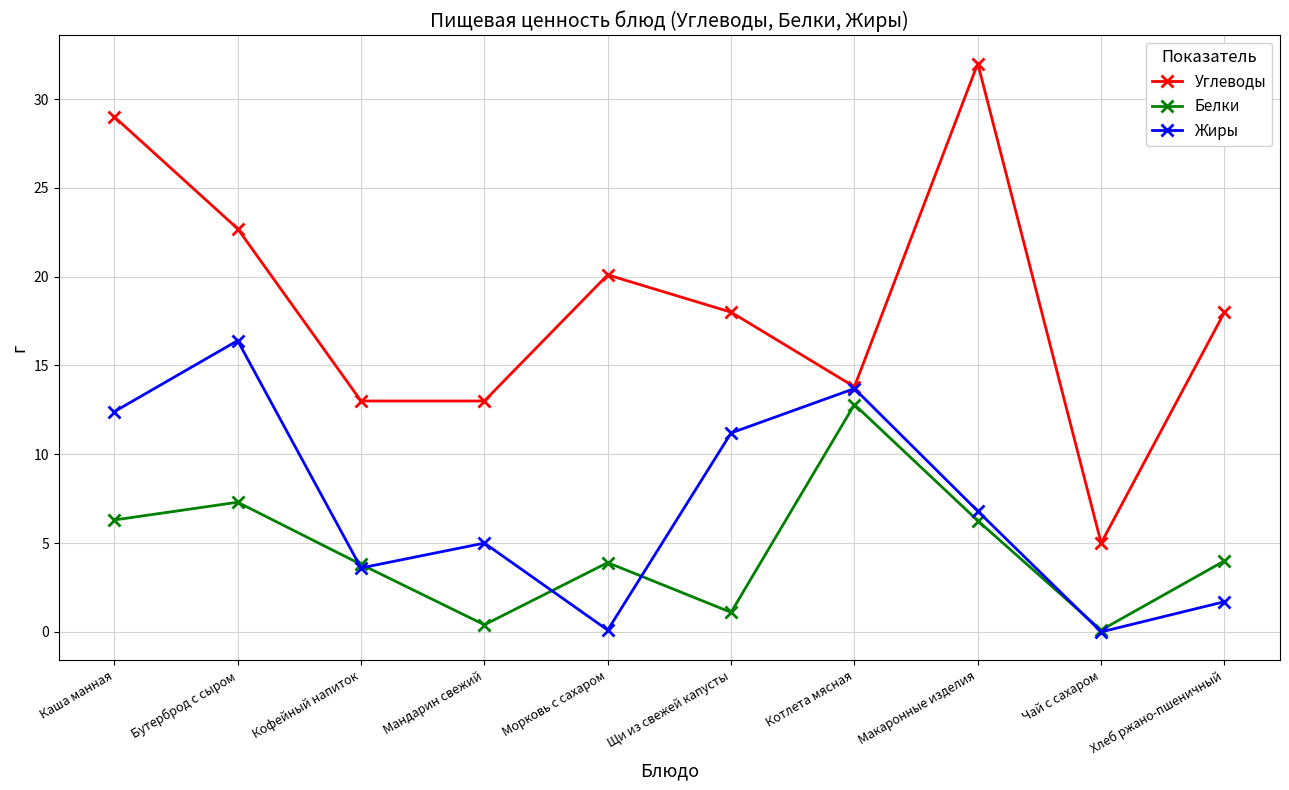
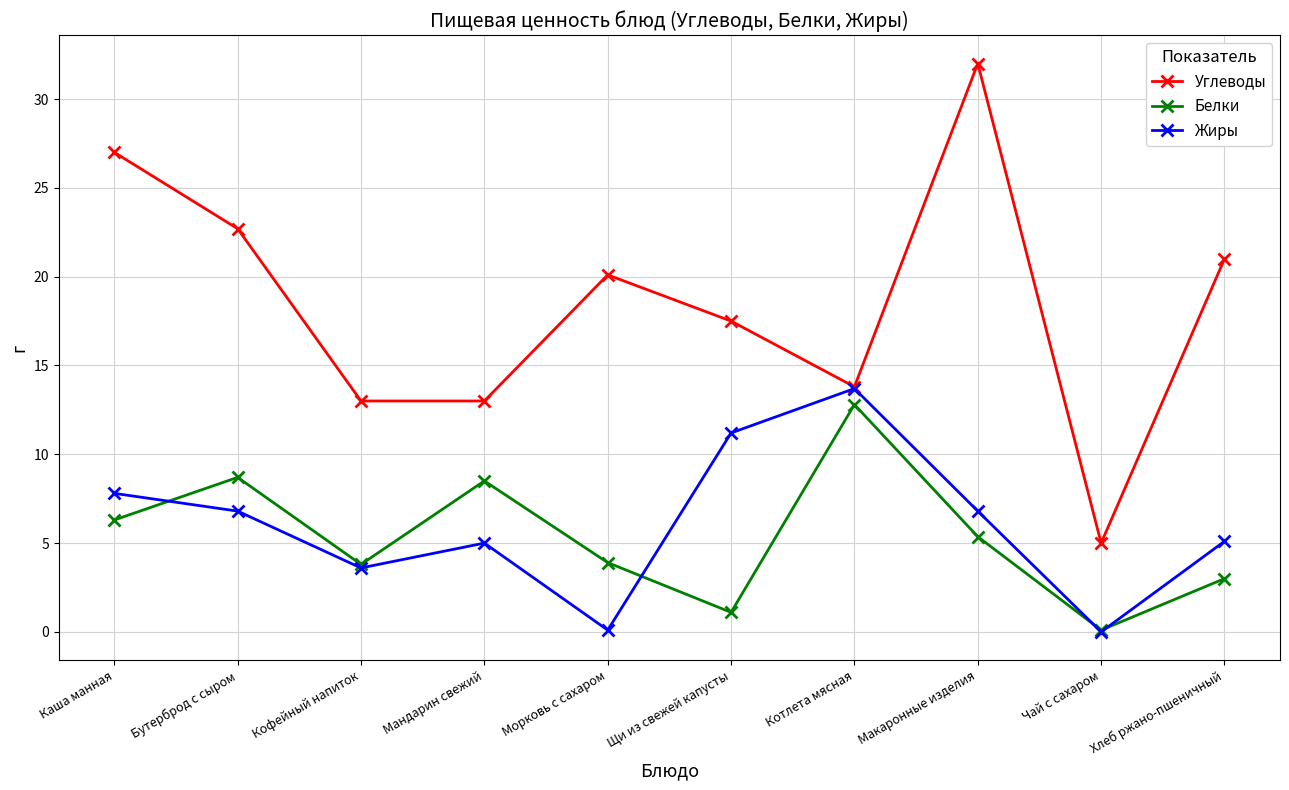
Углеводы, Каша манная: 29 -> 27
Жиры, Каша манная: 12.4 -> 7.8
Белки, Бутерброд с сыром: 7.3 -> 8.7
Жиры, Бутерброд с сыром: 16.4 -> 6.8
Белки, Мандарин свежий: 0.4 -> 8.5
Углеводы, Щи из свежей капусты: 18.0 -> 17.5
Белки, Макаронные изделия: 6.3 -> 5.4
Углеводы, Хлеб ржано-пшеничный: 18 -> 21
Белки, Хлеб ржано-пшеничный: 4 -> 3
Жиры, Хлеб ржано-пшеничный: 1.7 -> 5.1
